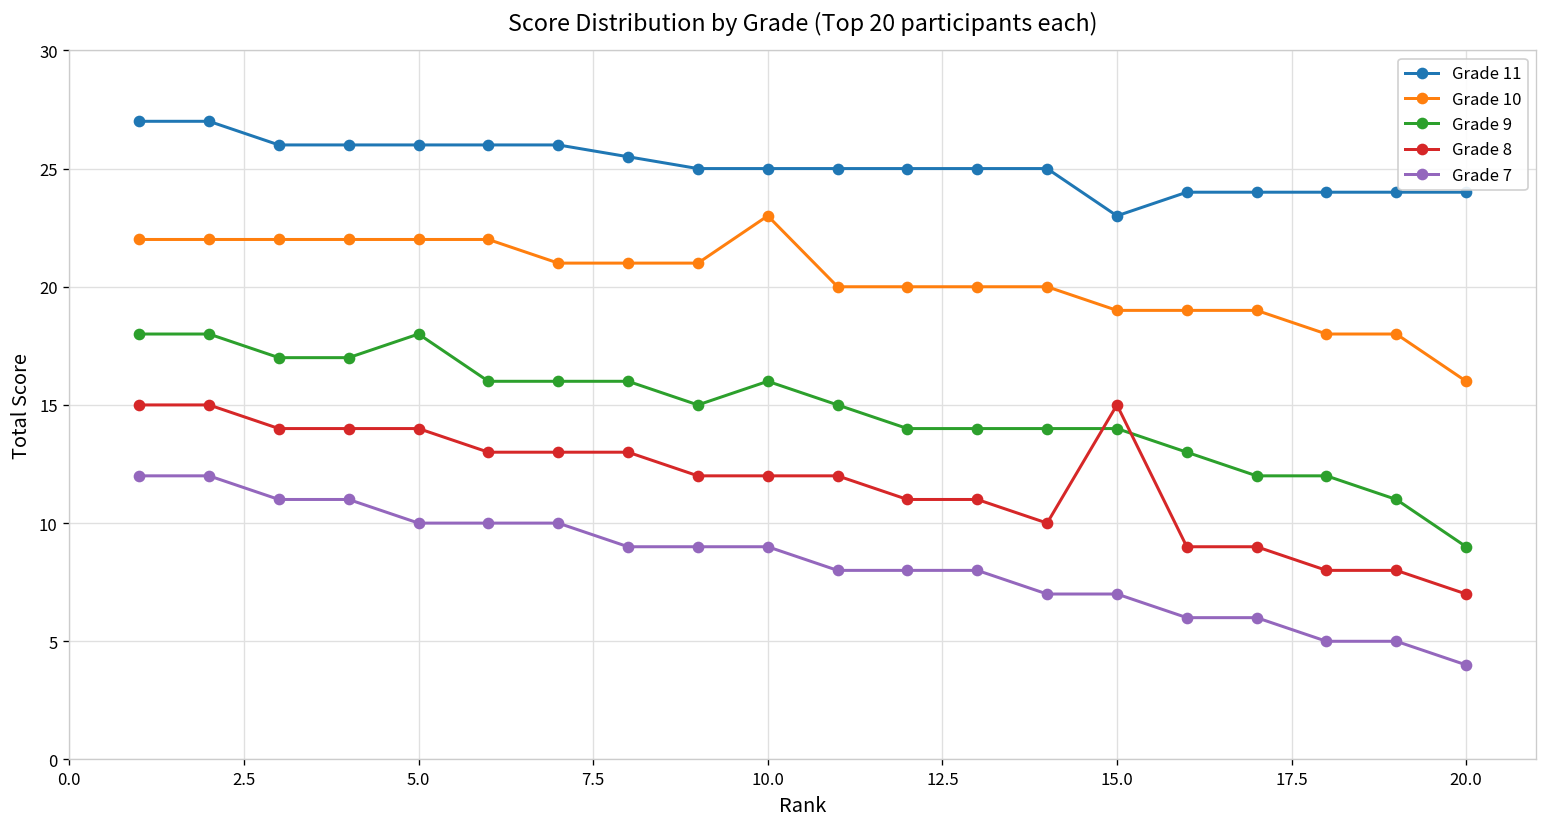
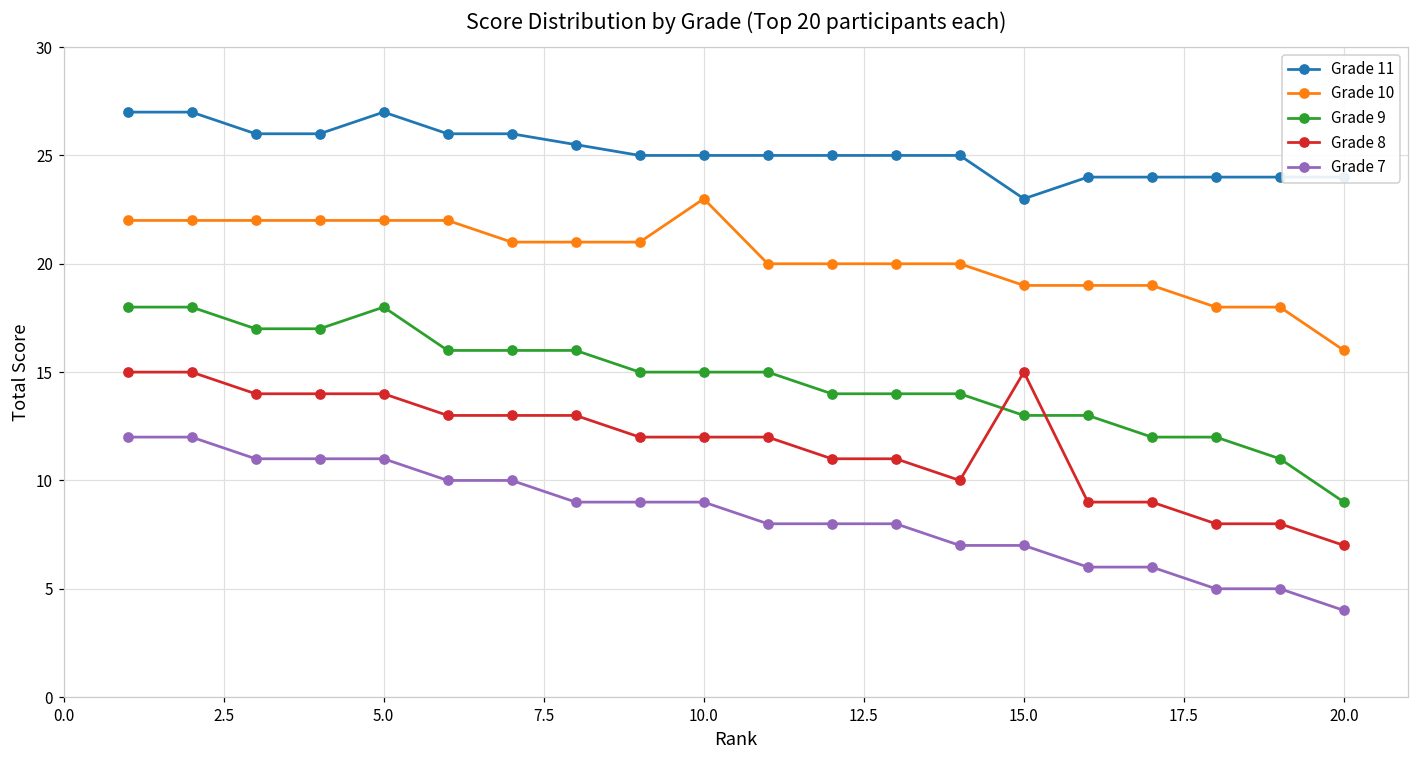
Grade 11, 5.0: 26 -> 27
Grade 7, 5.0: 10 -> 11
Grade 9, 10.0: 16 -> 15
Grade 9, 15.0: 14 -> 13
